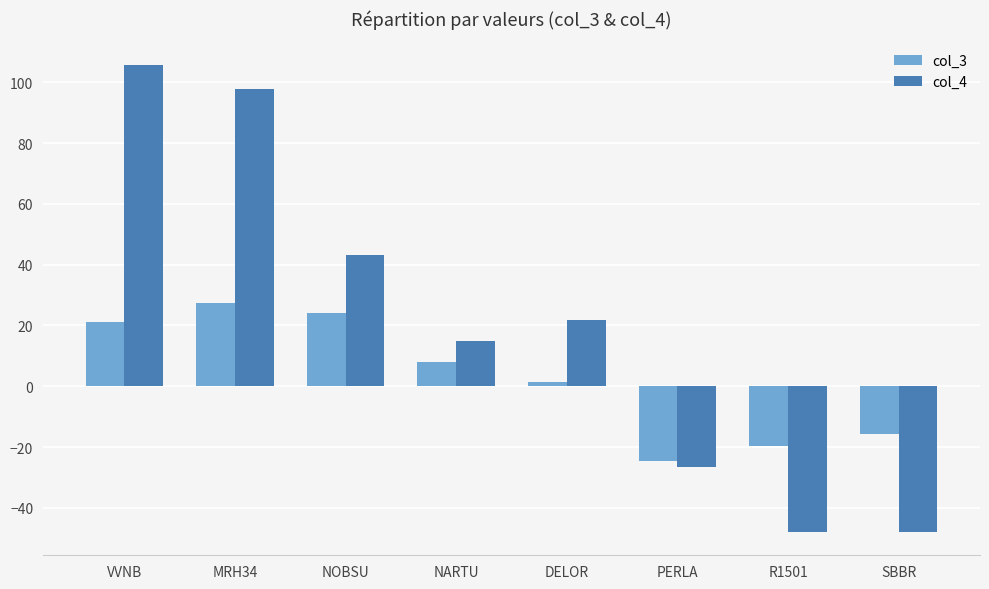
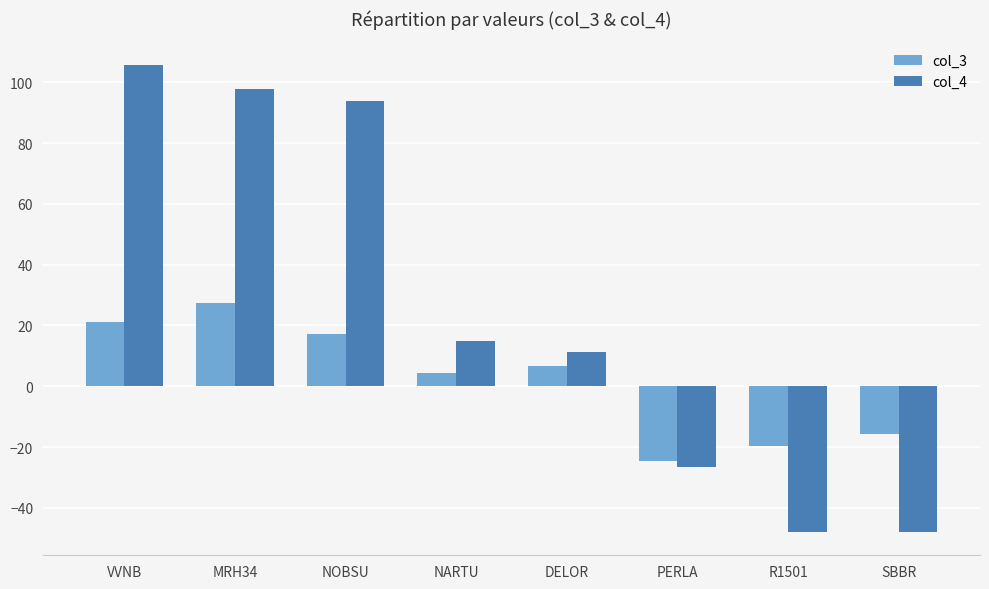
col_3, NOBSU: 24 -> 17
col_4, NOBSU: 43 -> 94
col_3, NARTU: 8 -> 4
col_3, DELOR: 1 -> 7
col_4, DELOR: 22 -> 11
